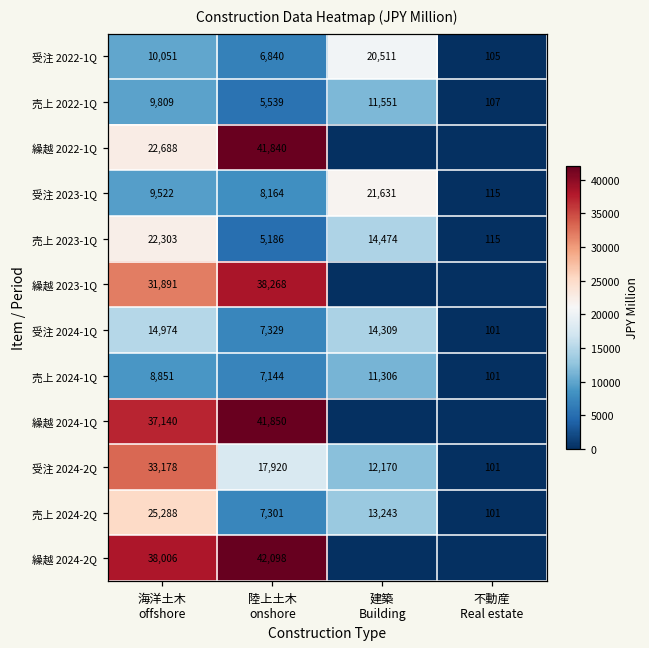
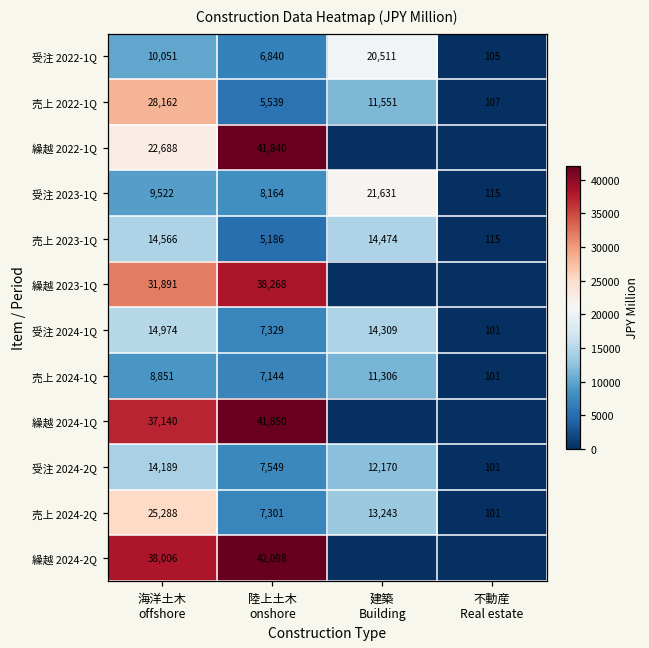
売上 2022-1Q, 海洋土木 offshore: 9,809 -> 28,162
売上 2023-1Q, 海洋土木 offshore: 22,303 -> 14,566
受注 2024-2Q, 海洋土木 offshore: 33,178 -> 14,189
受注 2024-2Q, 陸上土木 onshore: 17,920 -> 7,549
